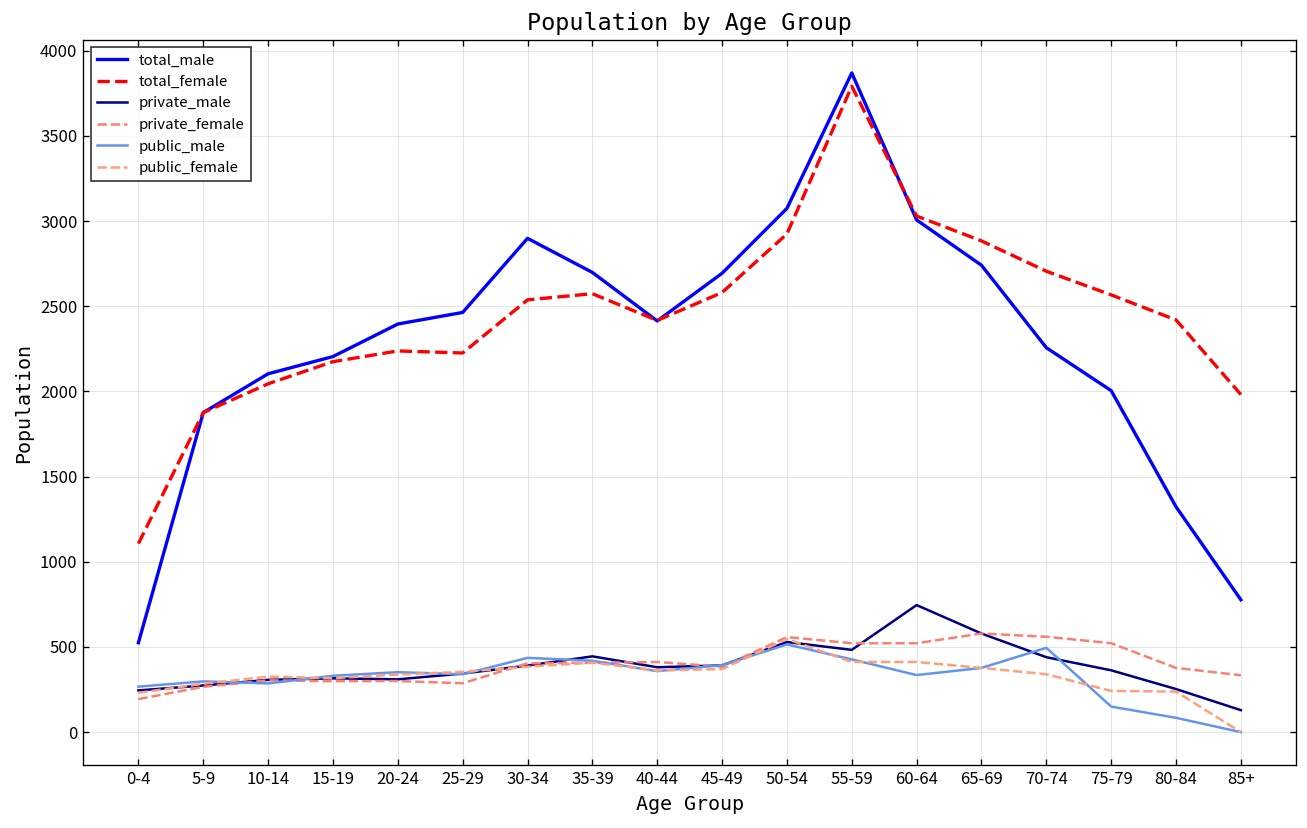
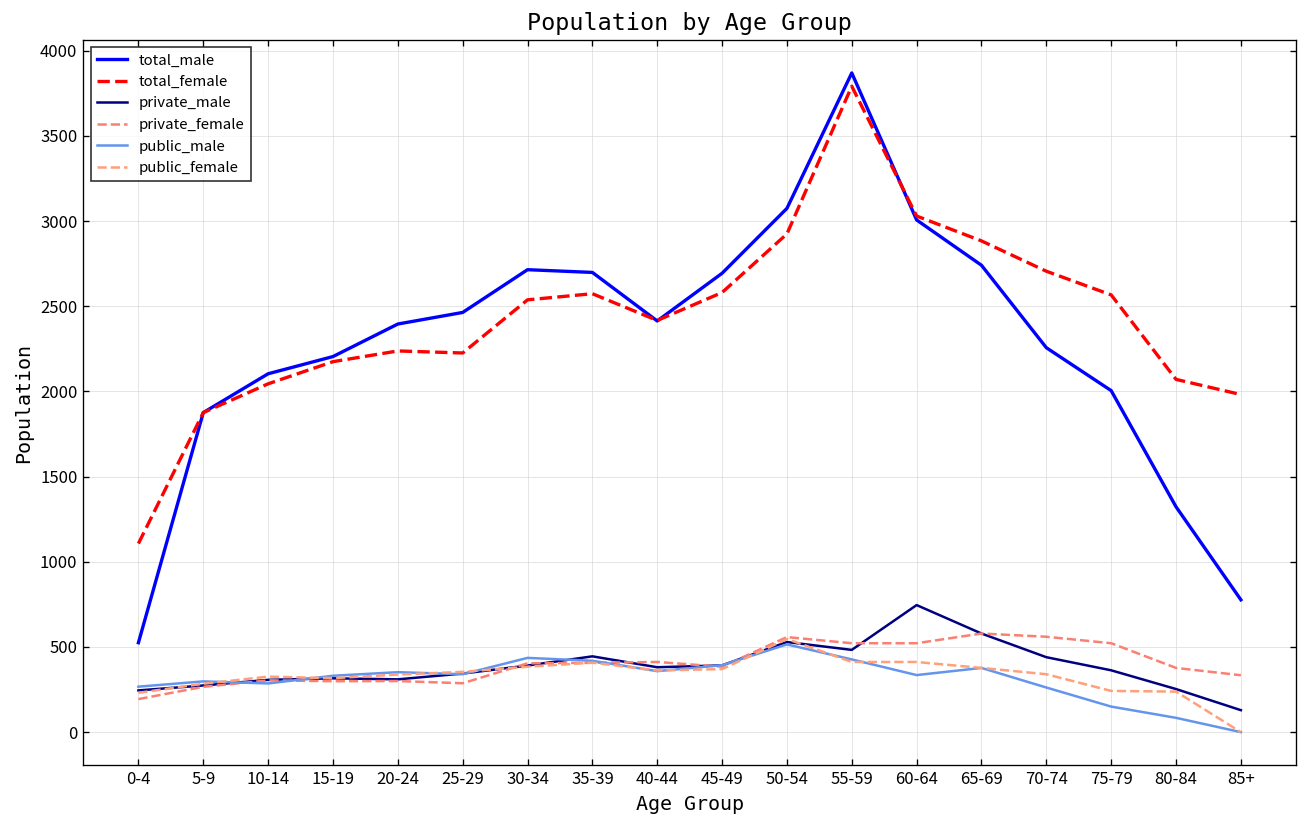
total_male, 30-34: 2900 -> 2720
public_male, 70-74: 500 -> 260
total_female, 80-84: 2420 -> 2070
